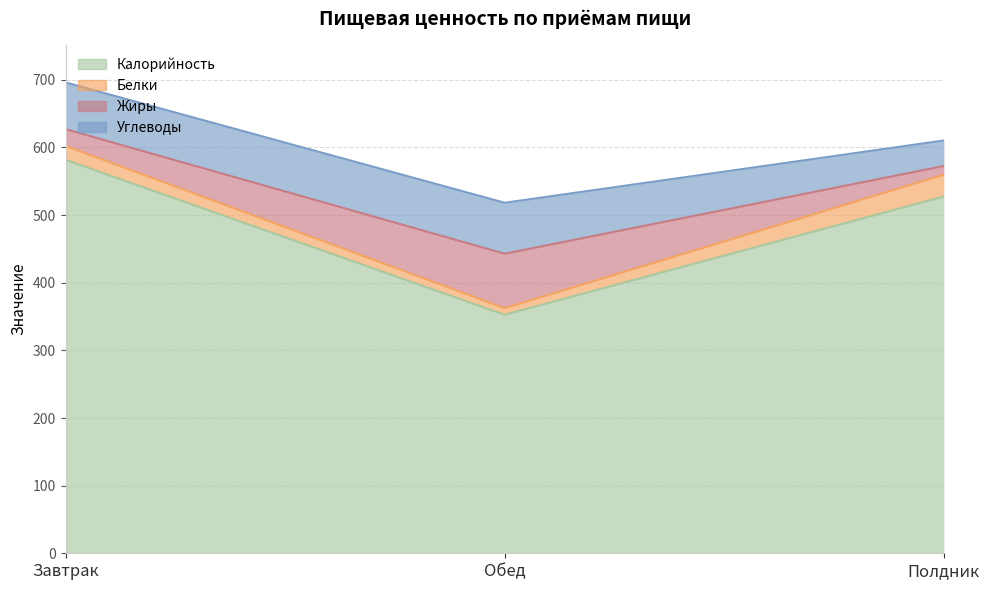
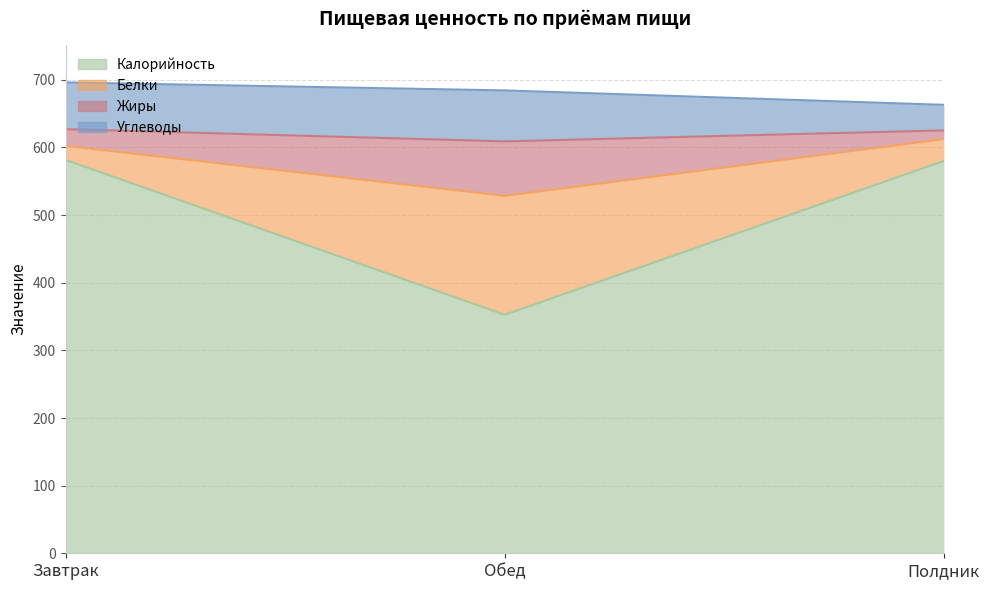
Белки, Обед: 10 -> 180
Калорийность, Полдник: 530 -> 580
